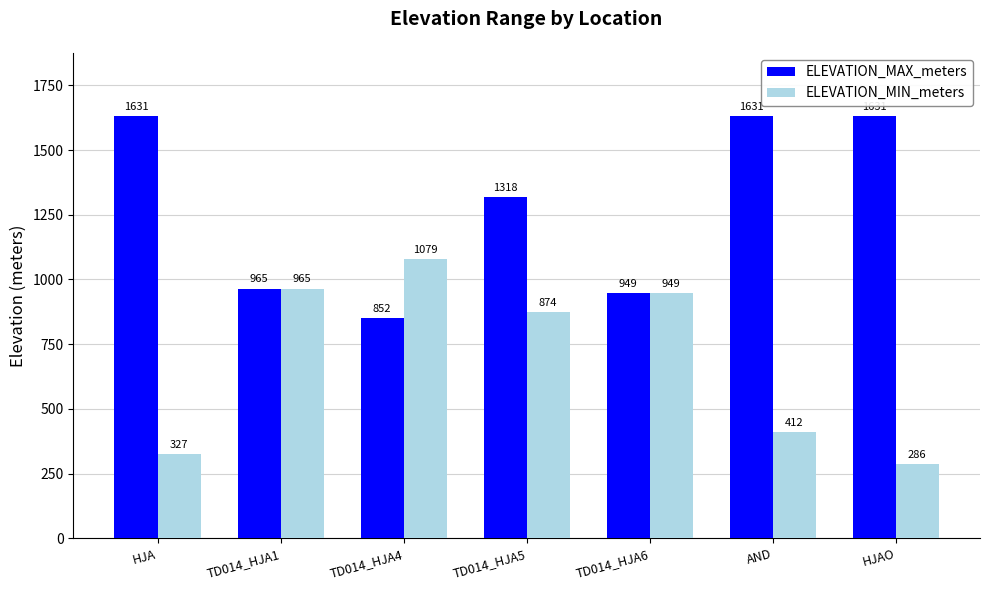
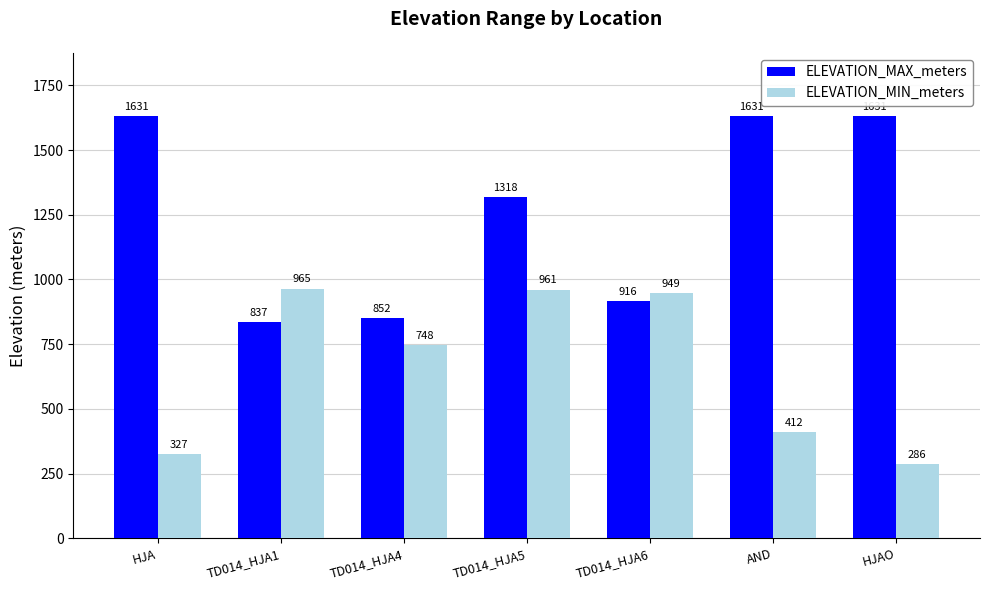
ELEVATION_MAX_meters, TD014_HJA1: 965 -> 837
ELEVATION_MIN_meters, TD014_HJA4: 1079 -> 748
ELEVATION_MIN_meters, TD014_HJA5: 874 -> 961
ELEVATION_MAX_meters, TD014_HJA6: 949 -> 916
